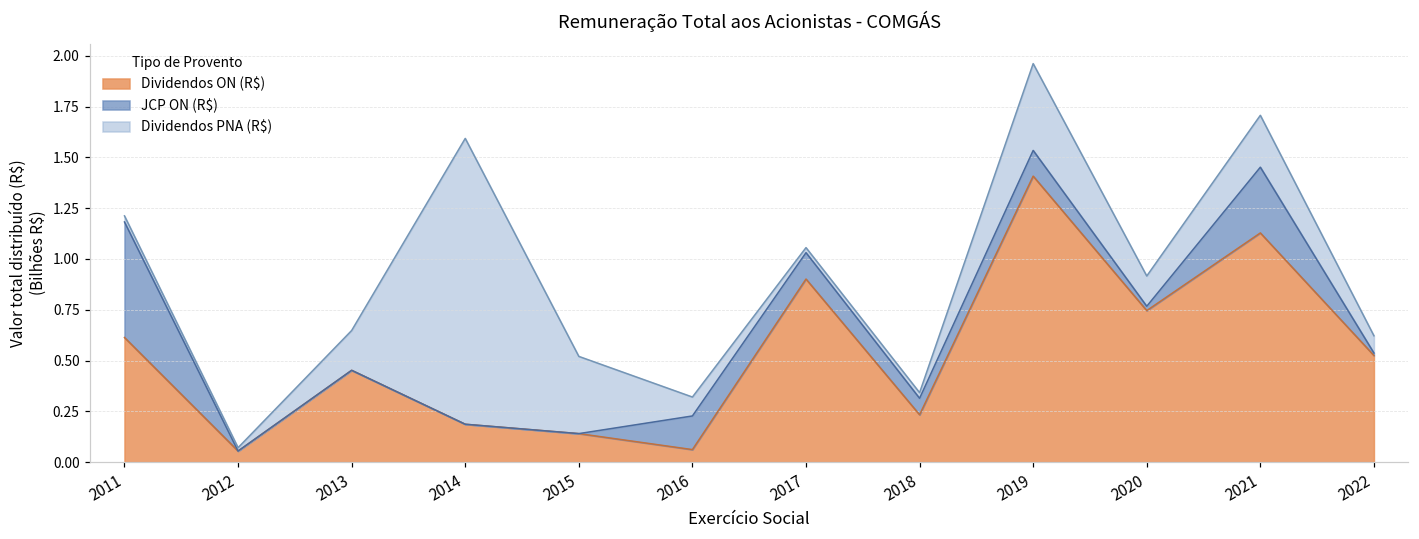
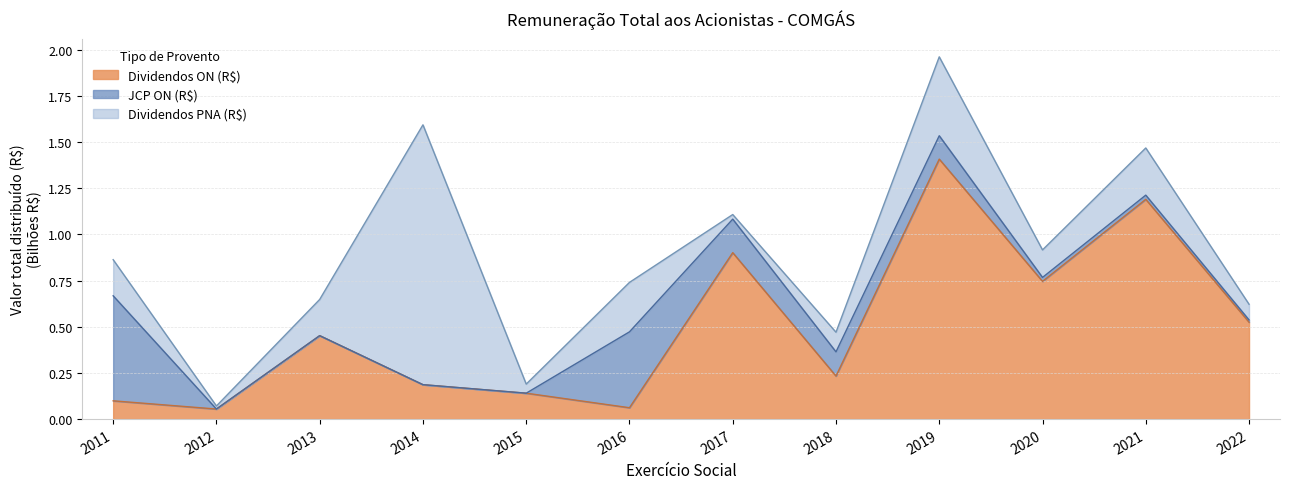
Dividendos ON (R$), 2011: 0.61 -> 0.10
Dividendos PNA (R$), 2011: 0.03 -> 0.20
Dividendos PNA (R$), 2015: 0.38 -> 0.05
JCP ON (R$), 2016: 0.17 -> 0.41
Dividendos PNA (R$), 2016: 0.09 -> 0.27
JCP ON (R$), 2017: 0.13 -> 0.18
JCP ON (R$), 2018: 0.08 -> 0.13
Dividendos PNA (R$), 2018: 0.03 -> 0.11
Dividendos ON (R$), 2021: 1.13 -> 1.19
JCP ON (R$), 2021: 0.32 -> 0.02
